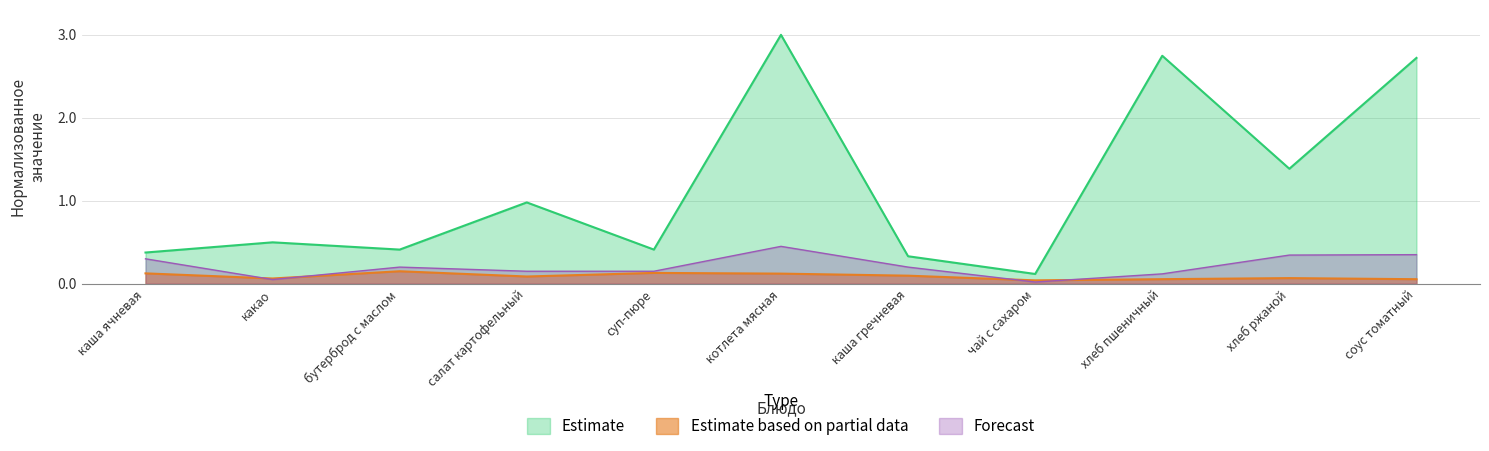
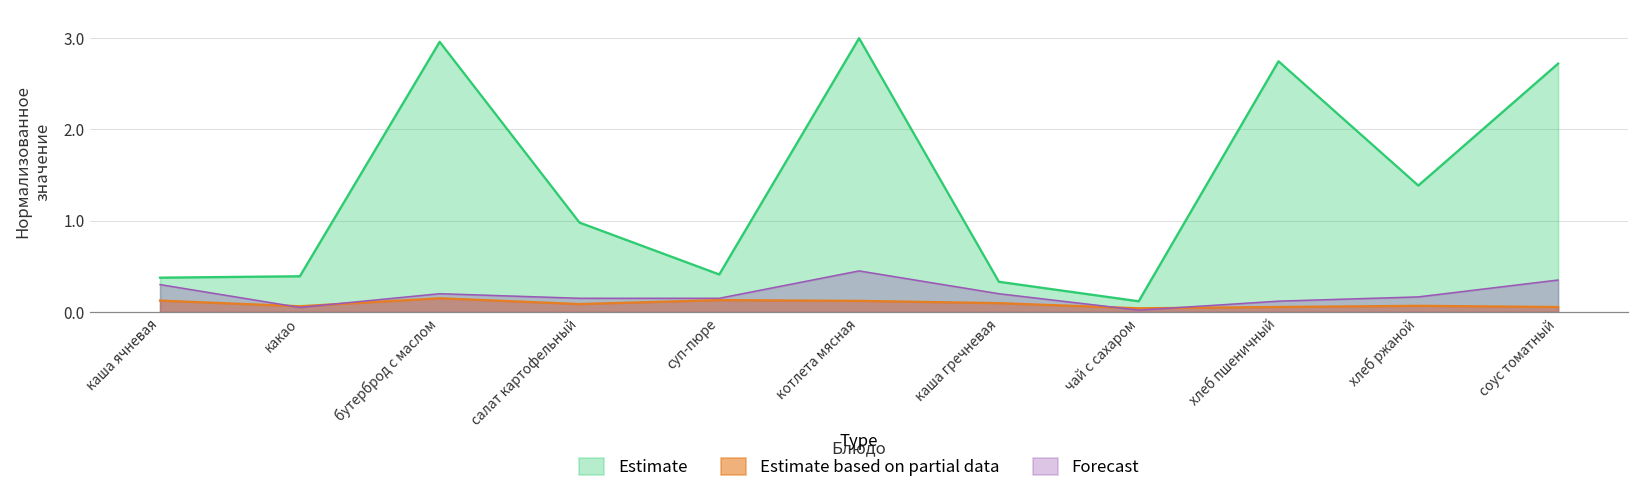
Estimate, какао: 0.5 -> 0.4
Estimate, бутерброд с маслом: 0.4 -> 3.0
Forecast, хлеб ржаной: 0.3 -> 0.2
